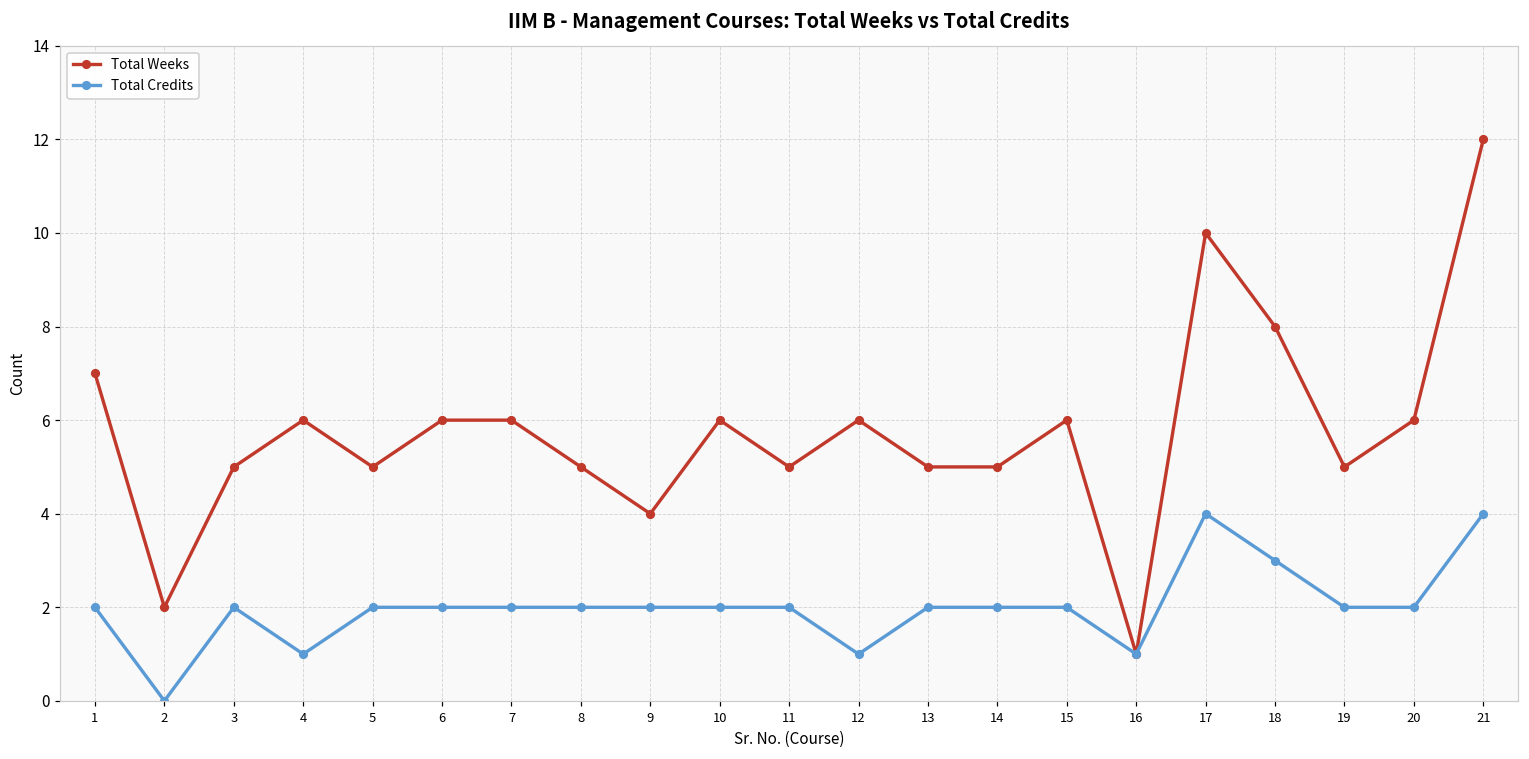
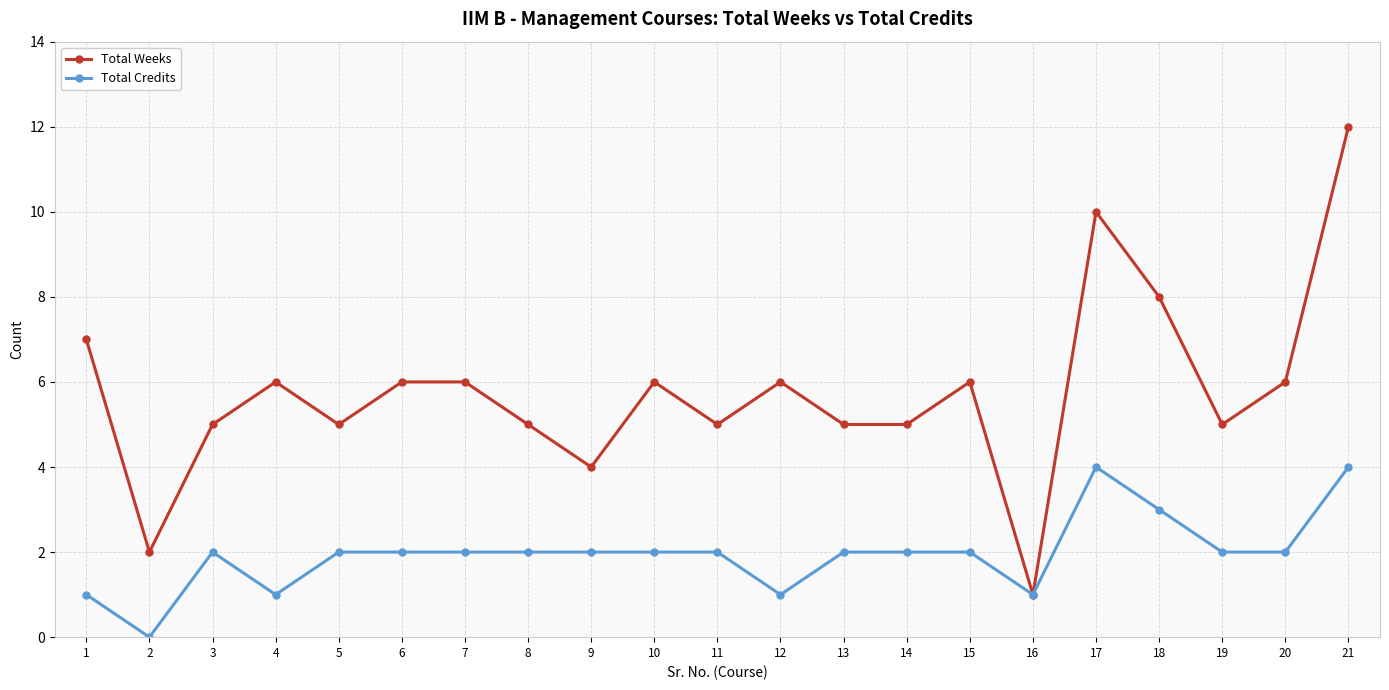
Total Credits, 1: 2 -> 1
